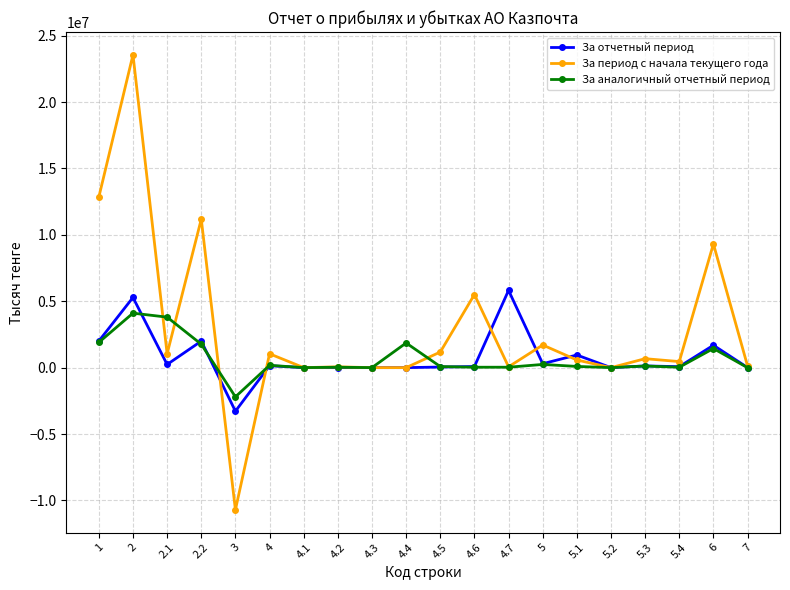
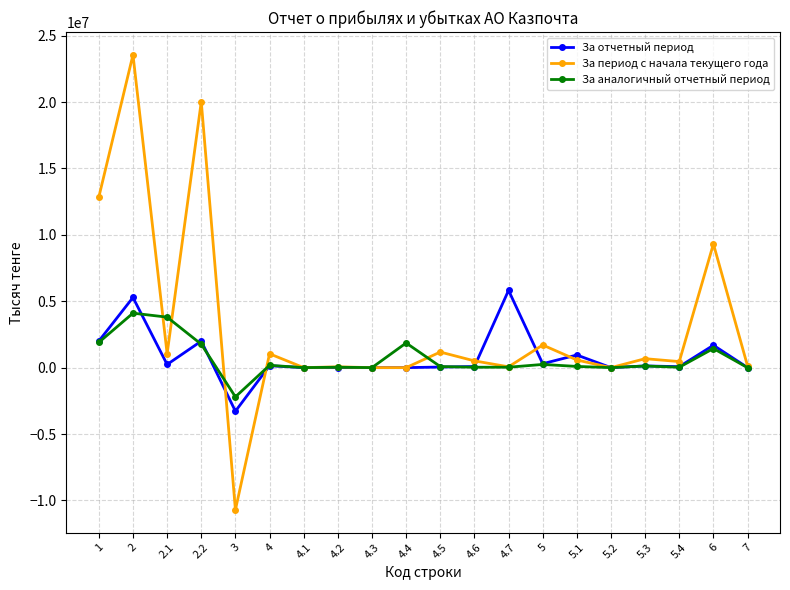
За период с начала текущего года, 2.2: 11200000 -> 20000000
За период с начала текущего года, 4.6: 5500000 -> 500000
